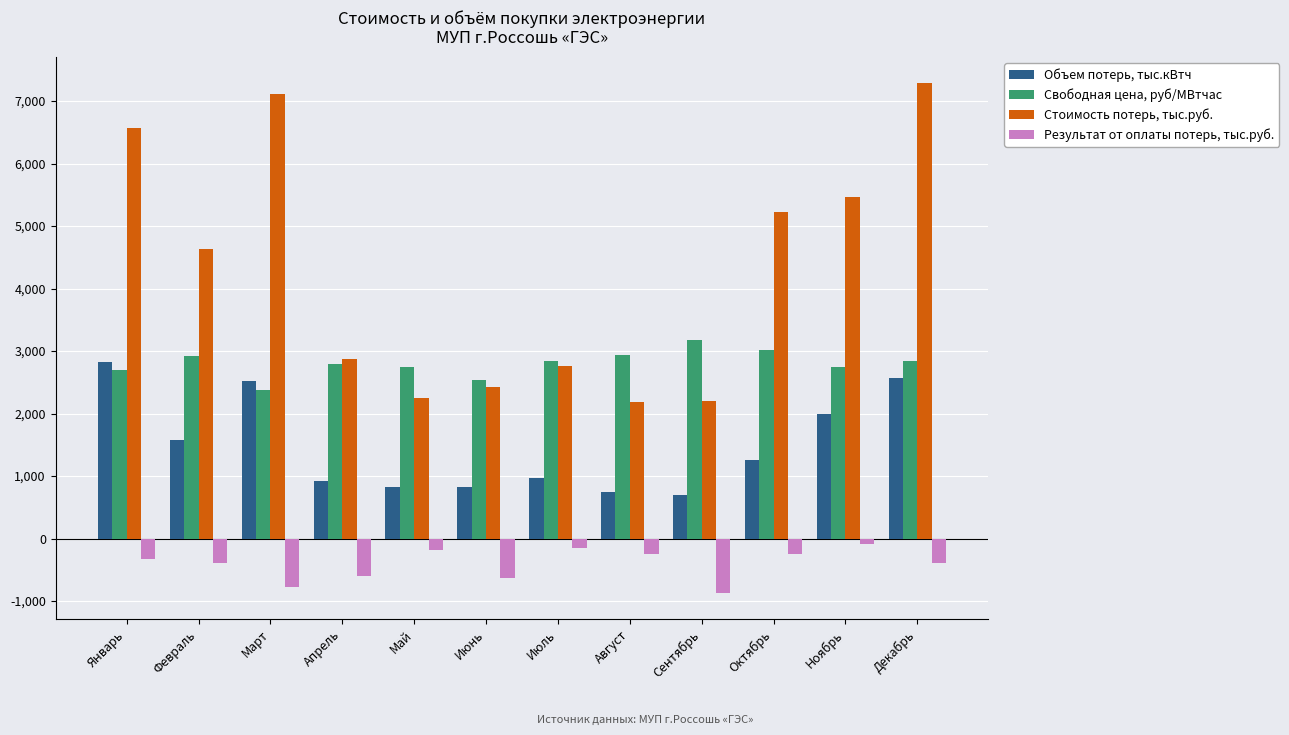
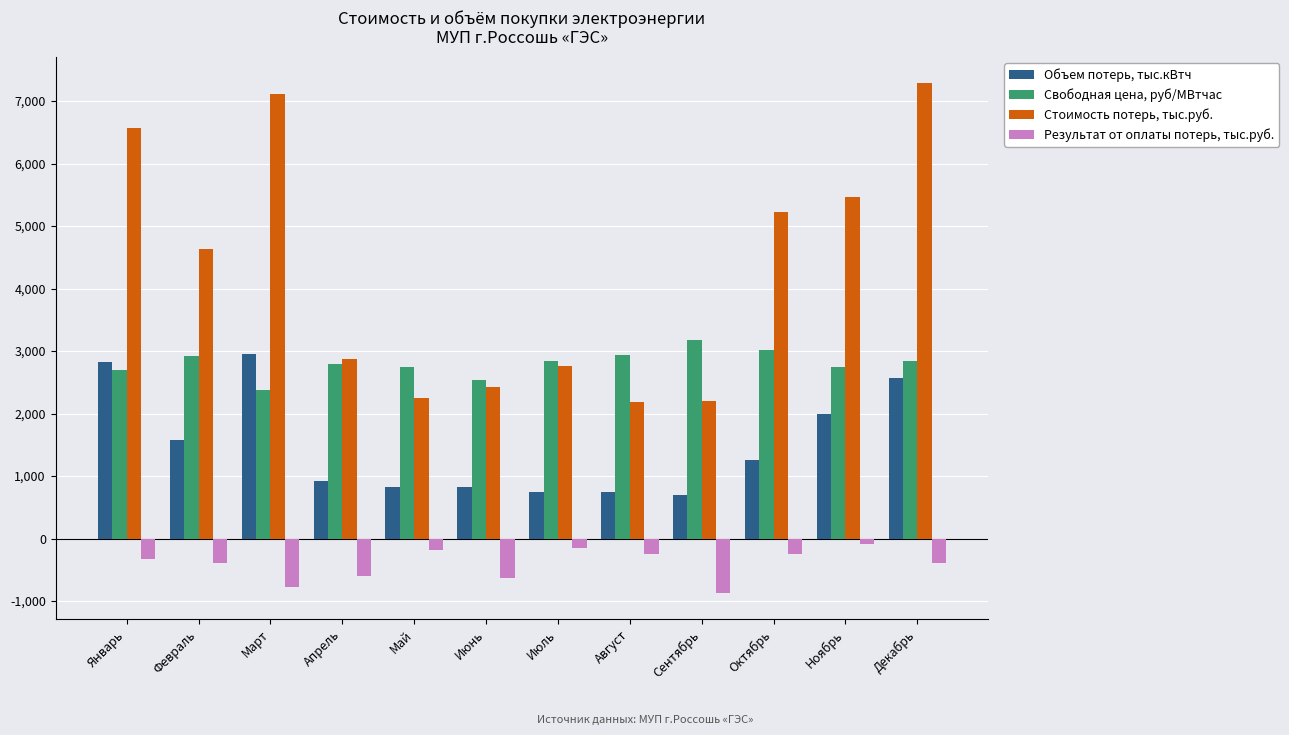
Объем потерь, тыс.кВтч, Март: 2,500 -> 3,000
Объем потерь, тыс.кВтч, Июль: 1,000 -> 700
